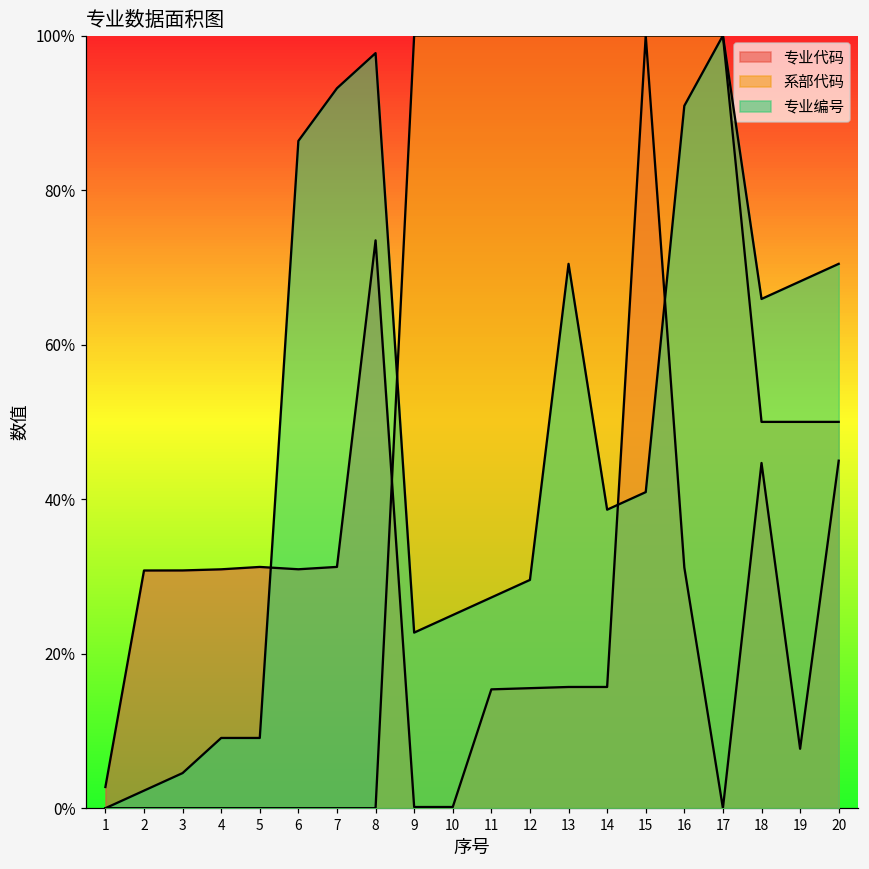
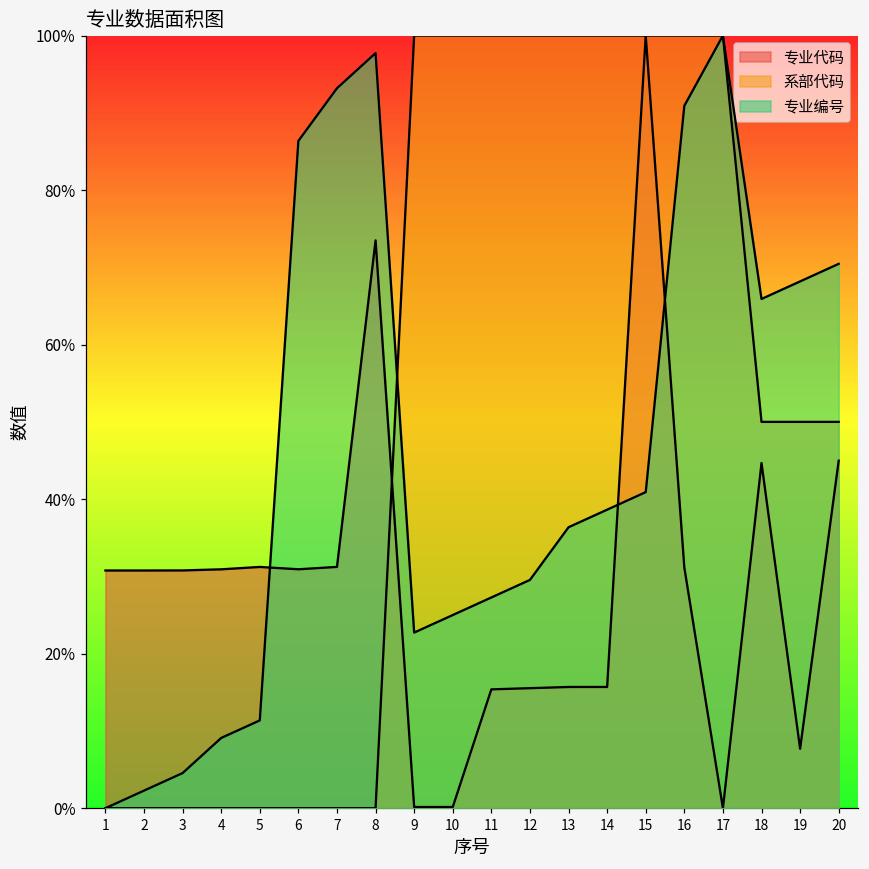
专业代码, 1: 3% -> 31%
专业编号, 5: 9% -> 11%
专业编号, 13: 70% -> 36%
